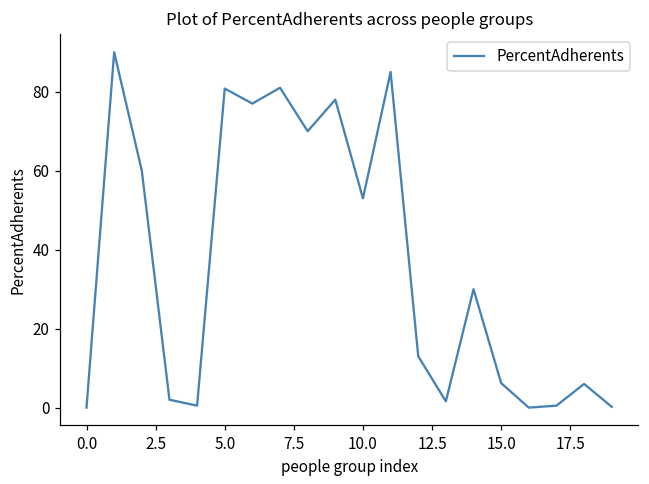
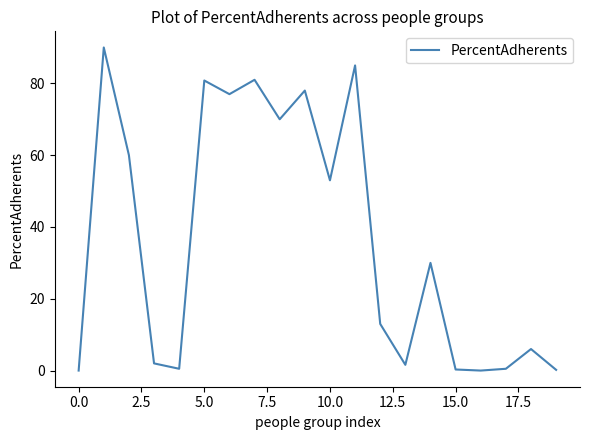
15.0: 6 -> 0
